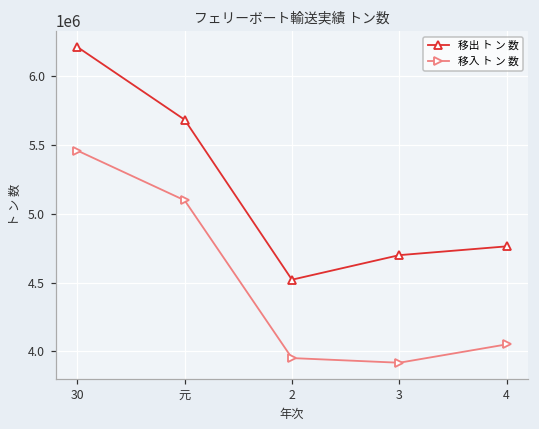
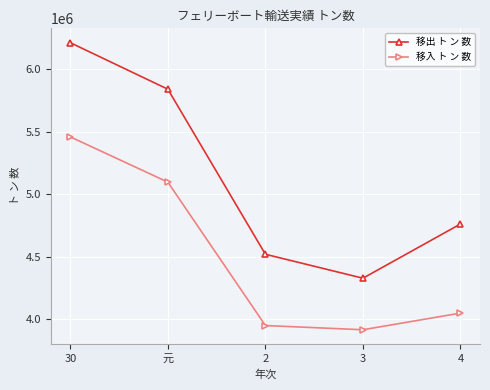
移出 ト ン 数, 元: 5680000 -> 5840000
移出 ト ン 数, 3: 4700000 -> 4330000
